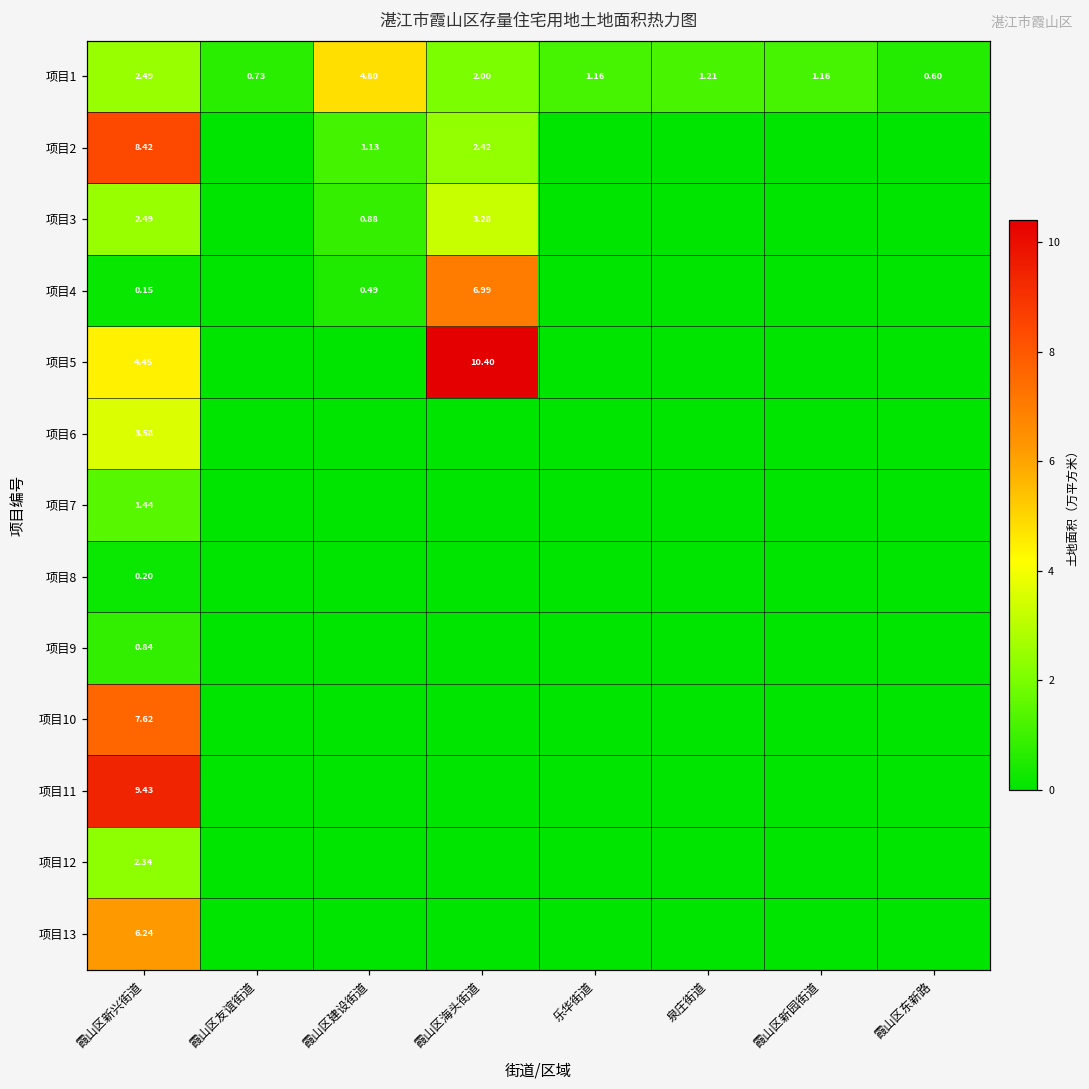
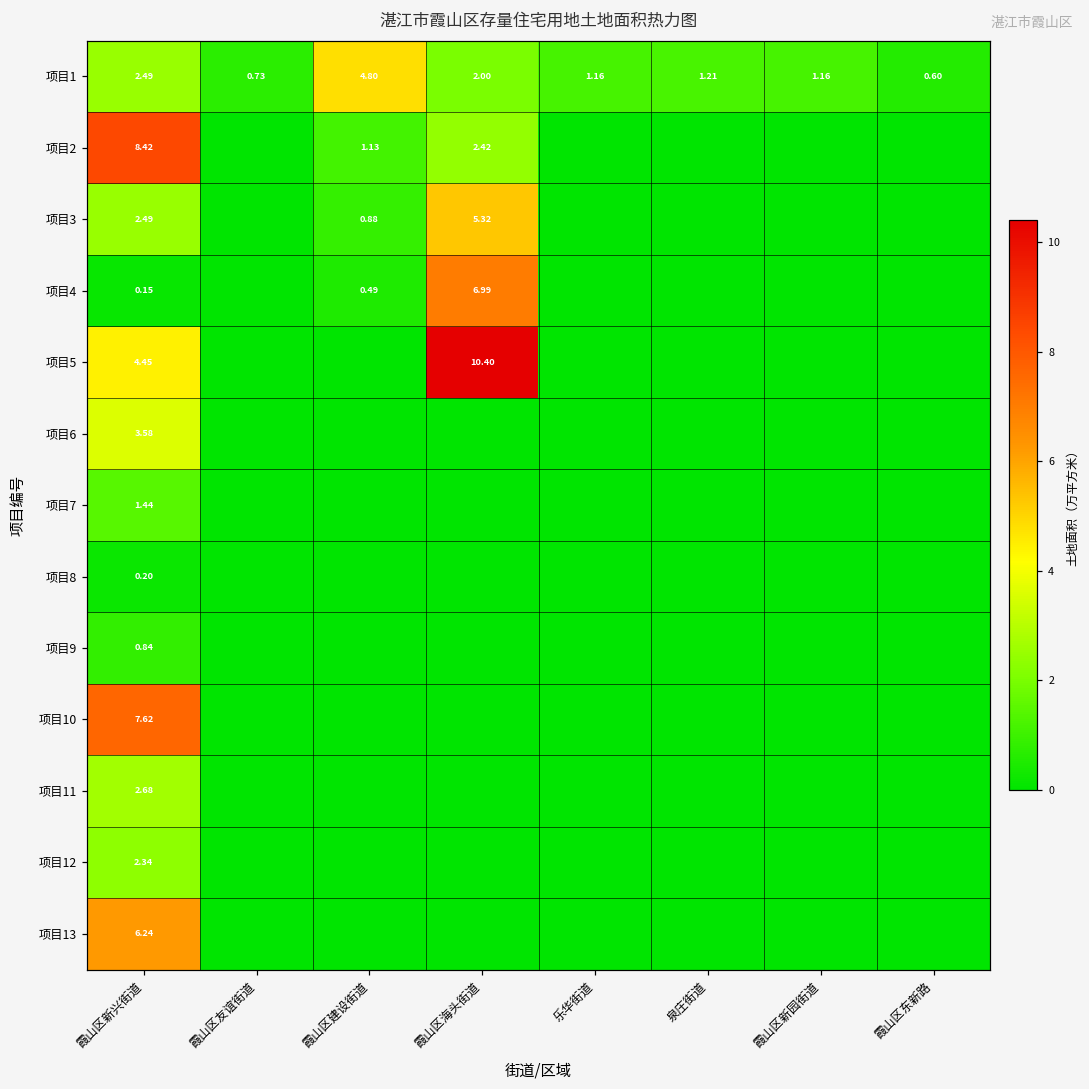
项目3, 霞山区海头街道: 3.28 -> 5.32
项目11, 霞山区新兴街道: 9.43 -> 2.68
